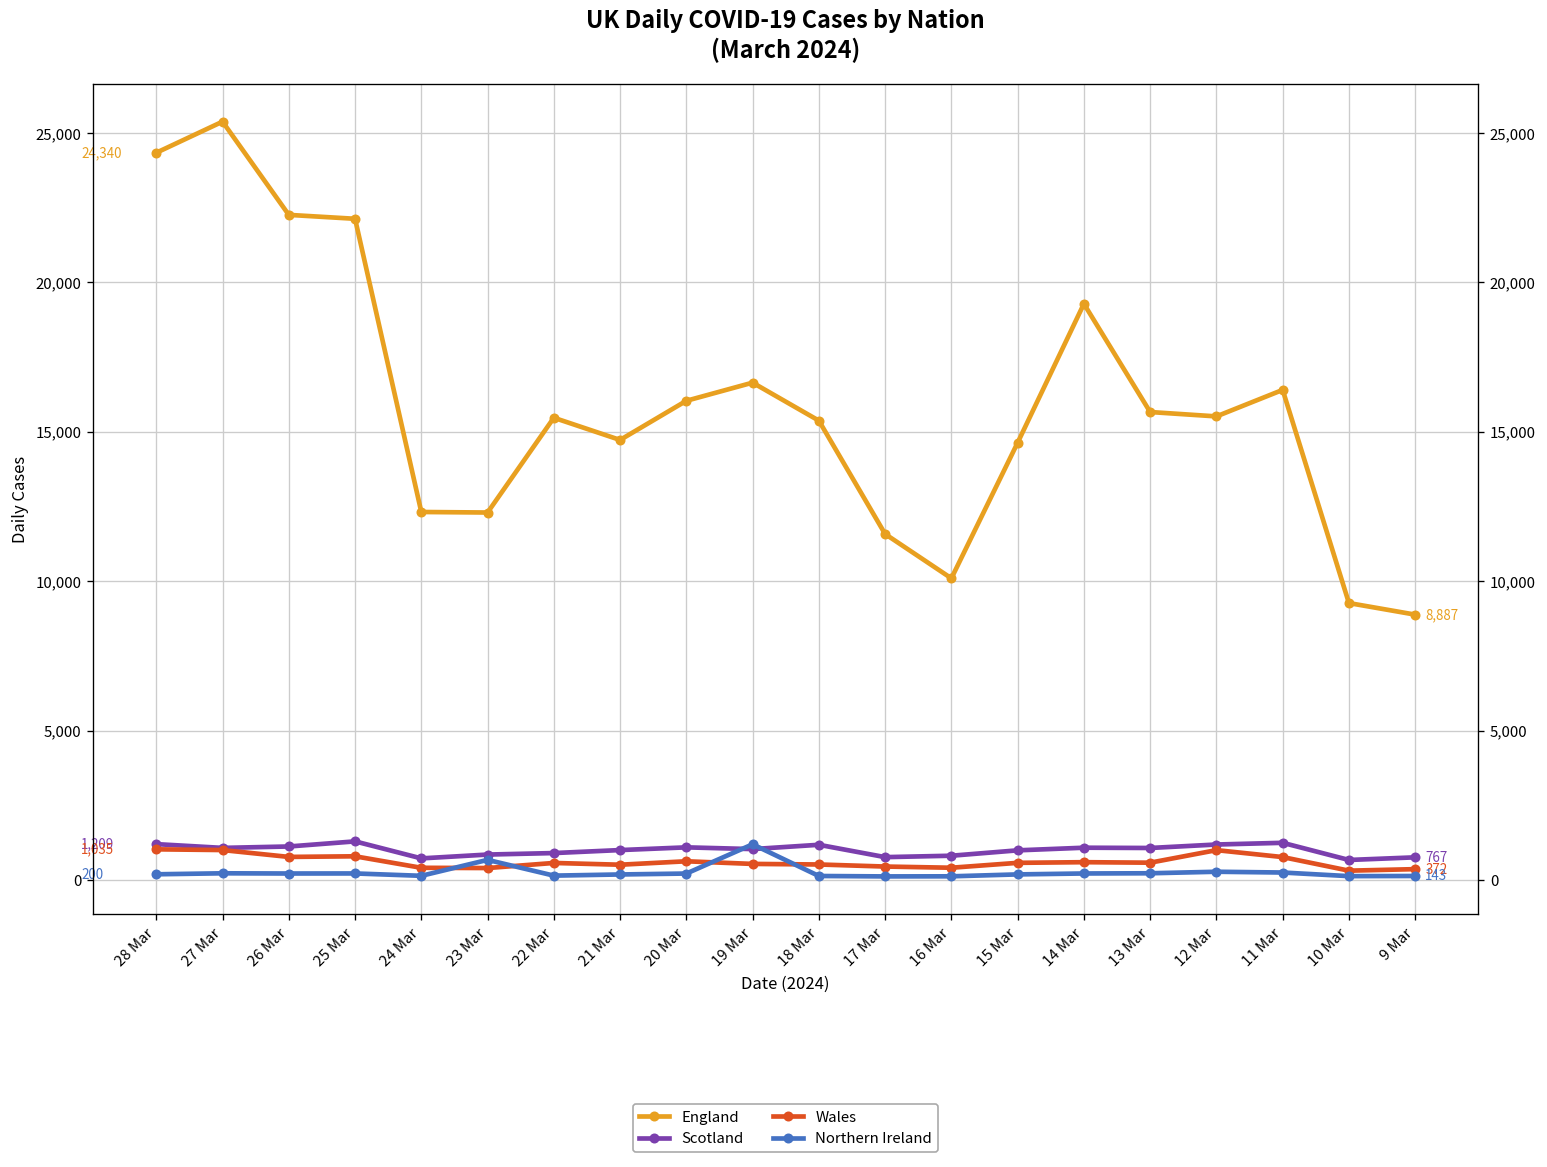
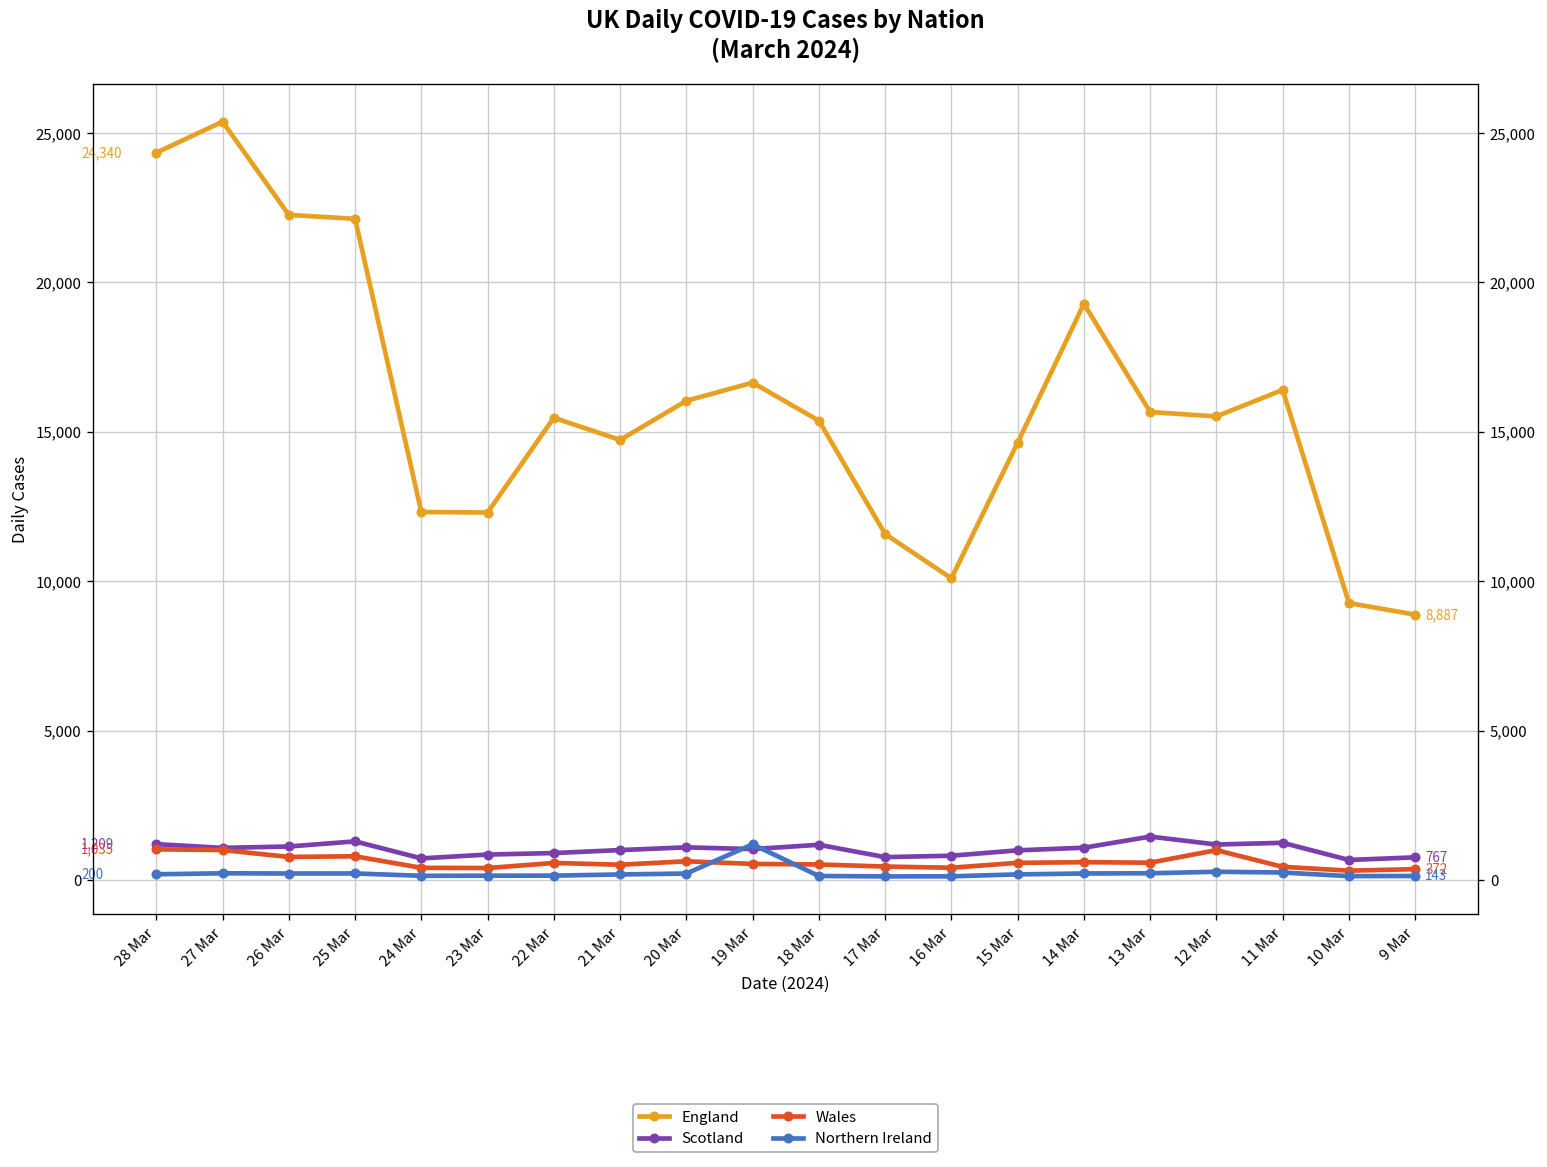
Northern Ireland, 23 Mar: 700 -> 200
Scotland, 13 Mar: 1,100 -> 1,500
Wales, 11 Mar: 800 -> 500
